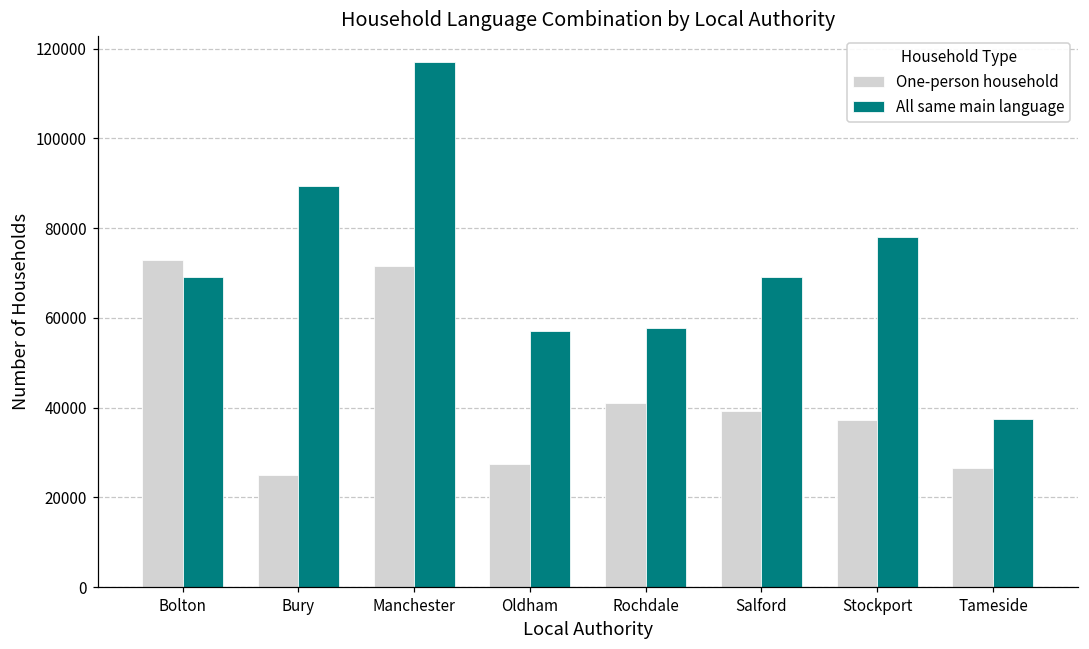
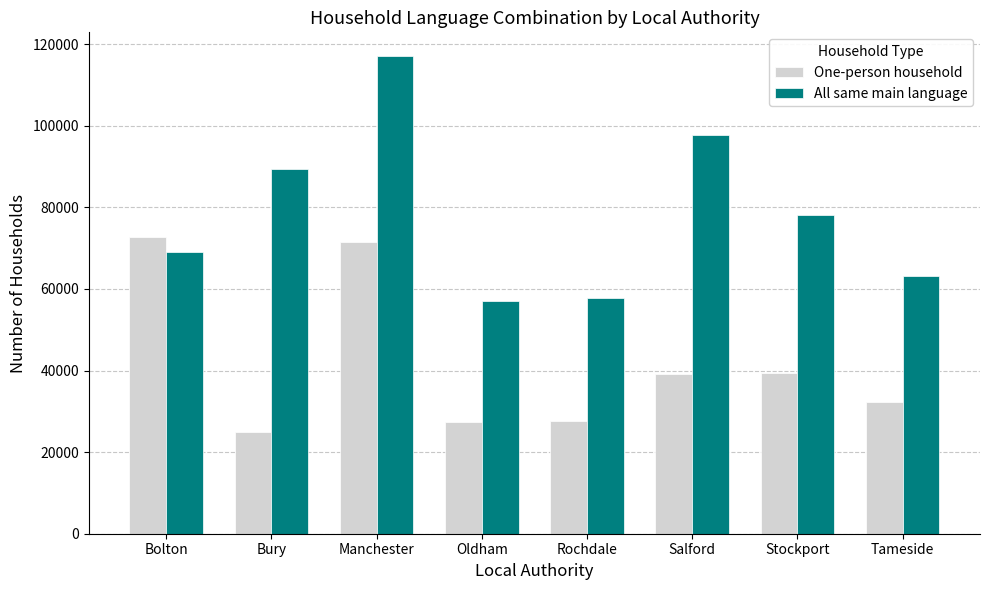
One-person household, Rochdale: 41000 -> 28000
All same main language, Salford: 69000 -> 98000
One-person household, Stockport: 37000 -> 39000
One-person household, Tameside: 27000 -> 32000
All same main language, Tameside: 38000 -> 63000
